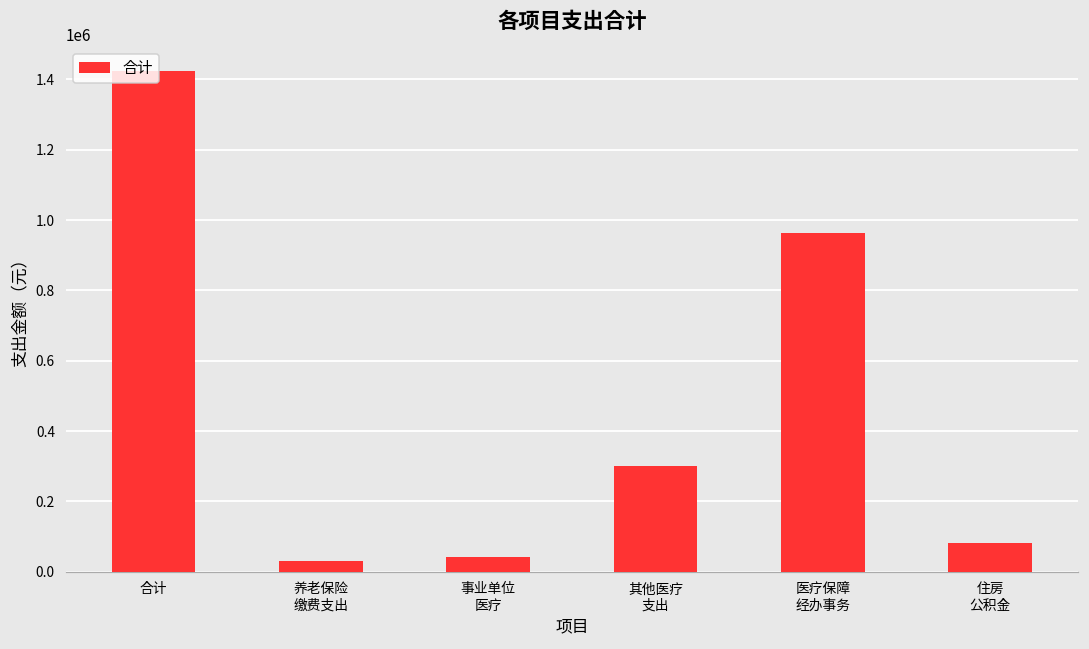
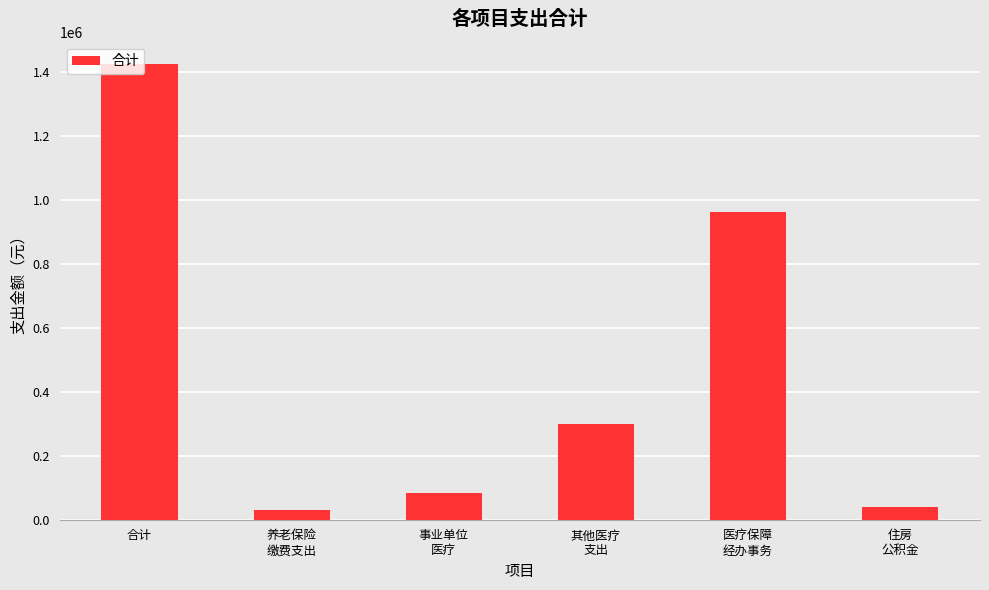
事业单位 医疗: 40000 -> 80000
住房 公积金: 80000 -> 40000
